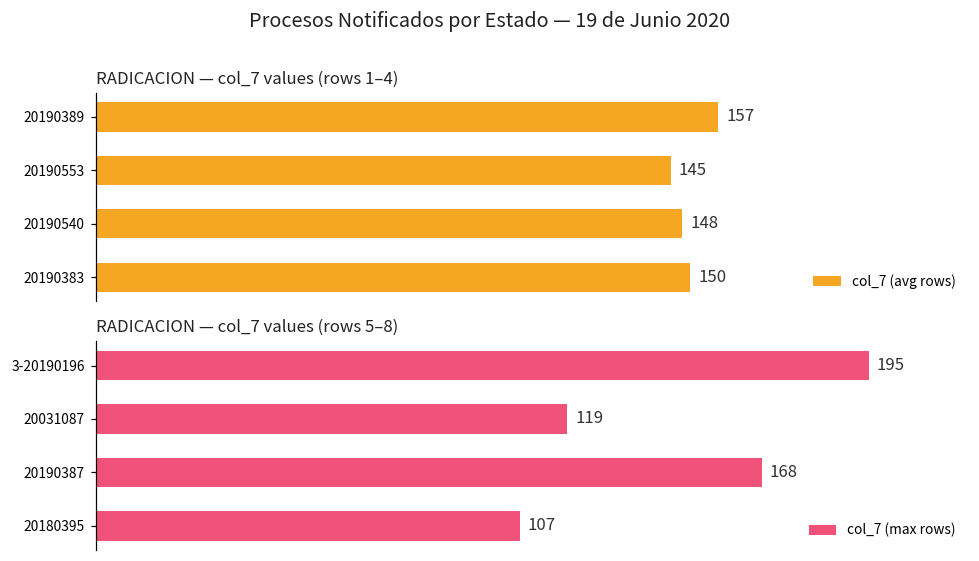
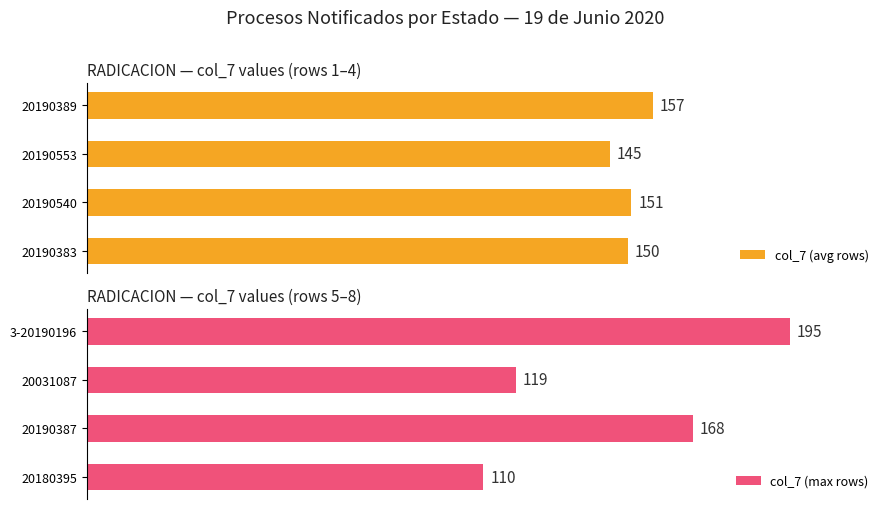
RADICACION — col_7 values (rows 1–4), 20190540: 148 -> 151
RADICACION — col_7 values (rows 5–8), 20180395: 107 -> 110
